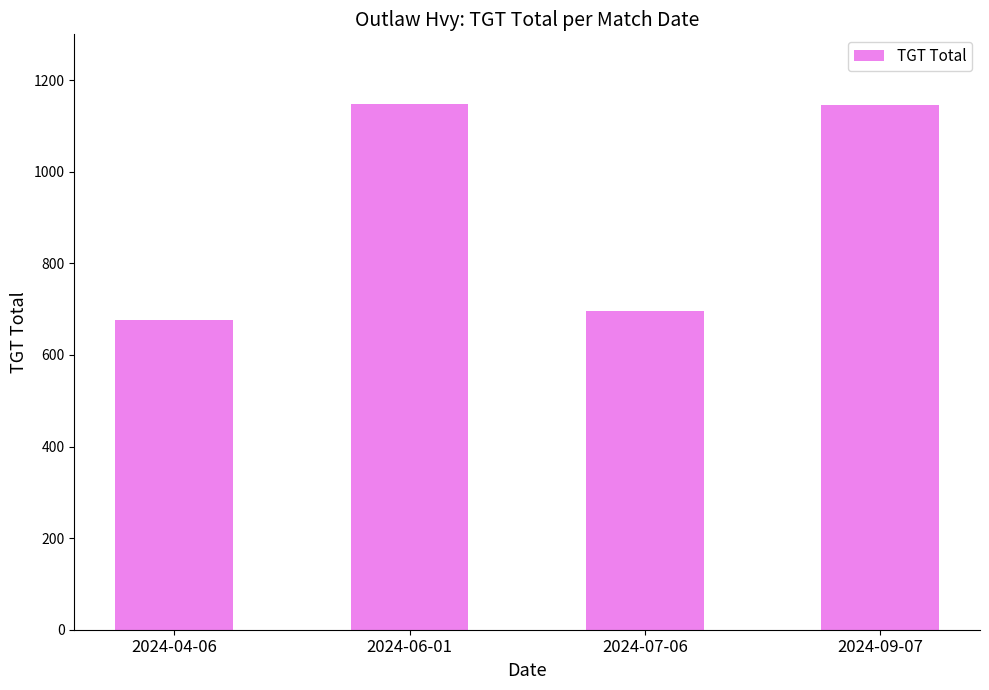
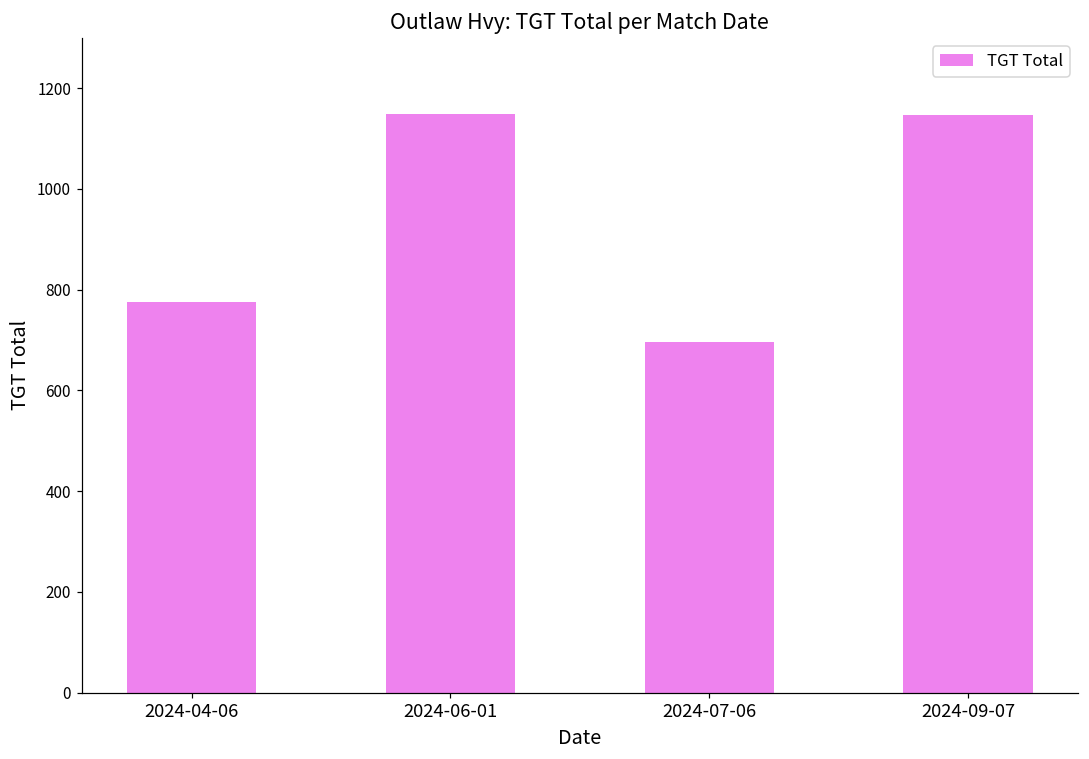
2024-04-06: 680 -> 780
